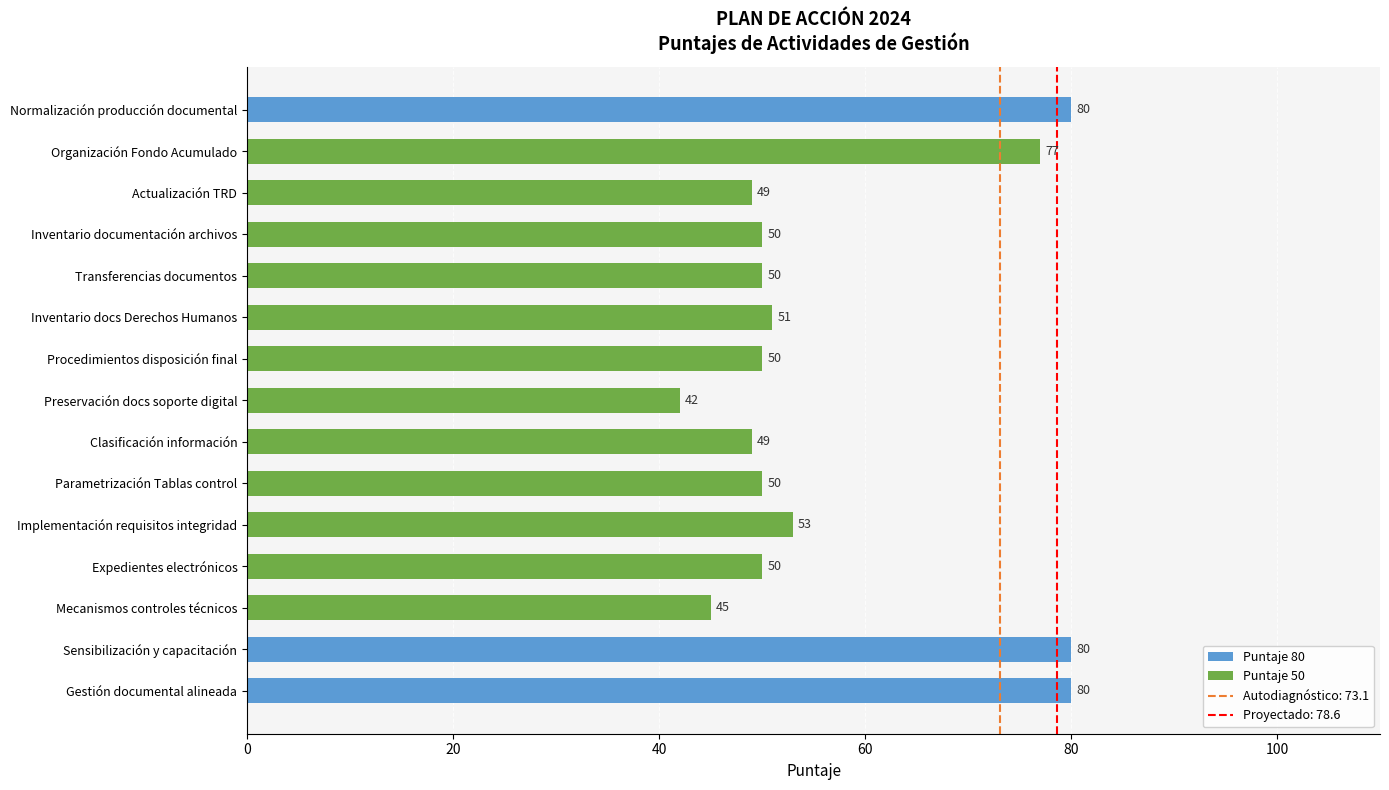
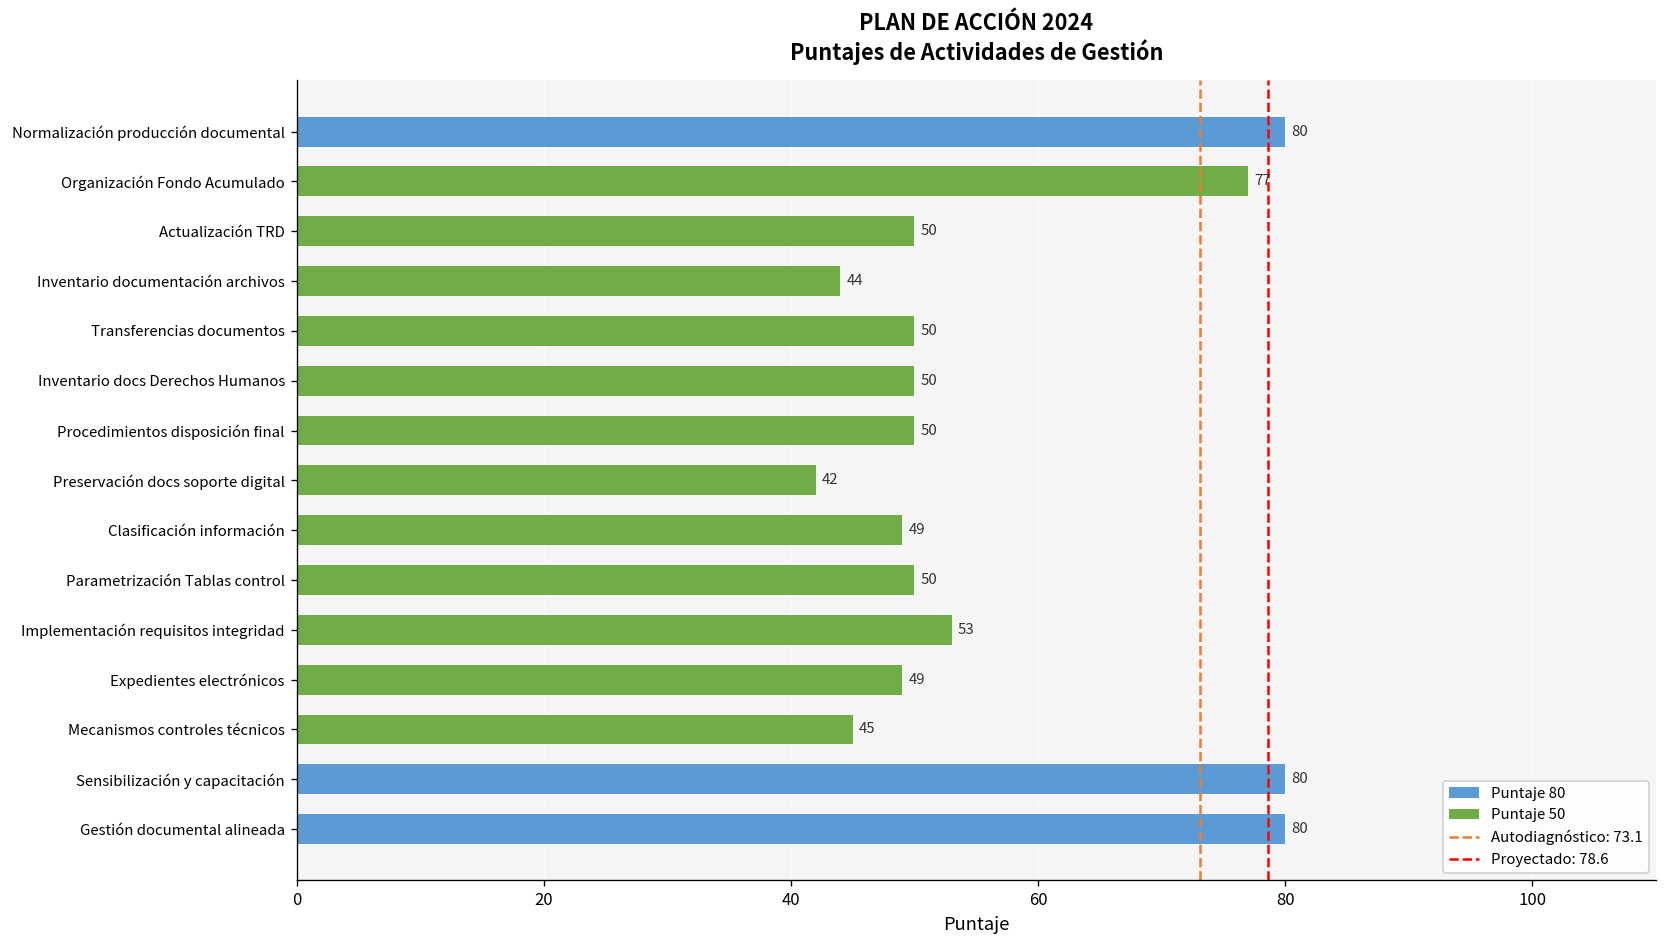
Actualización TRD: 49 -> 50
Inventario documentación archivos: 50 -> 44
Inventario docs Derechos Humanos: 51 -> 50
Expedientes electrónicos: 50 -> 49
